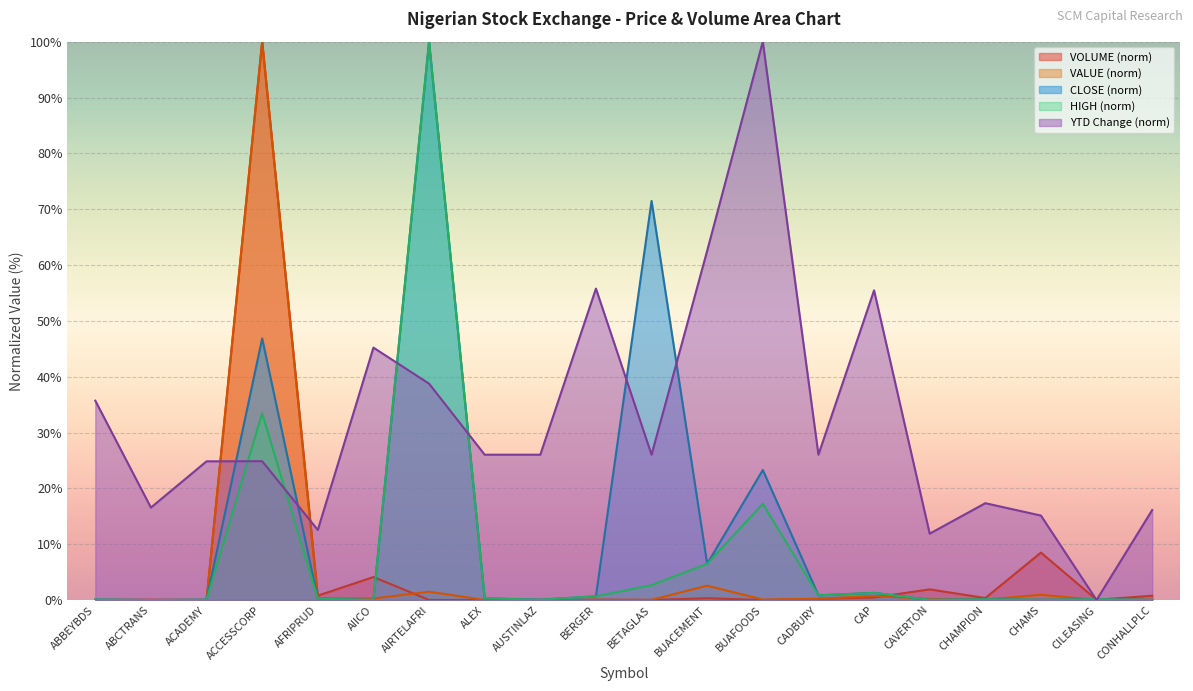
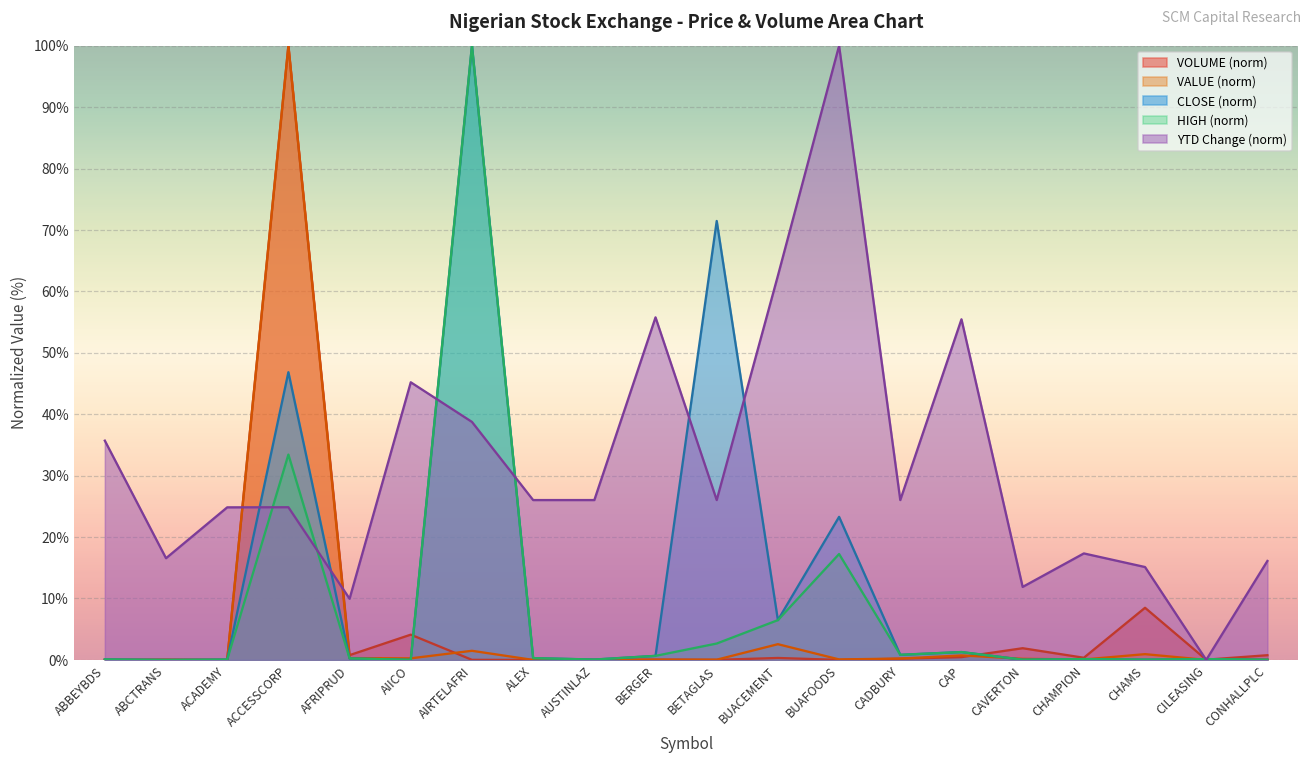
YTD Change (norm), AFRIPRUD: 13% -> 10%
